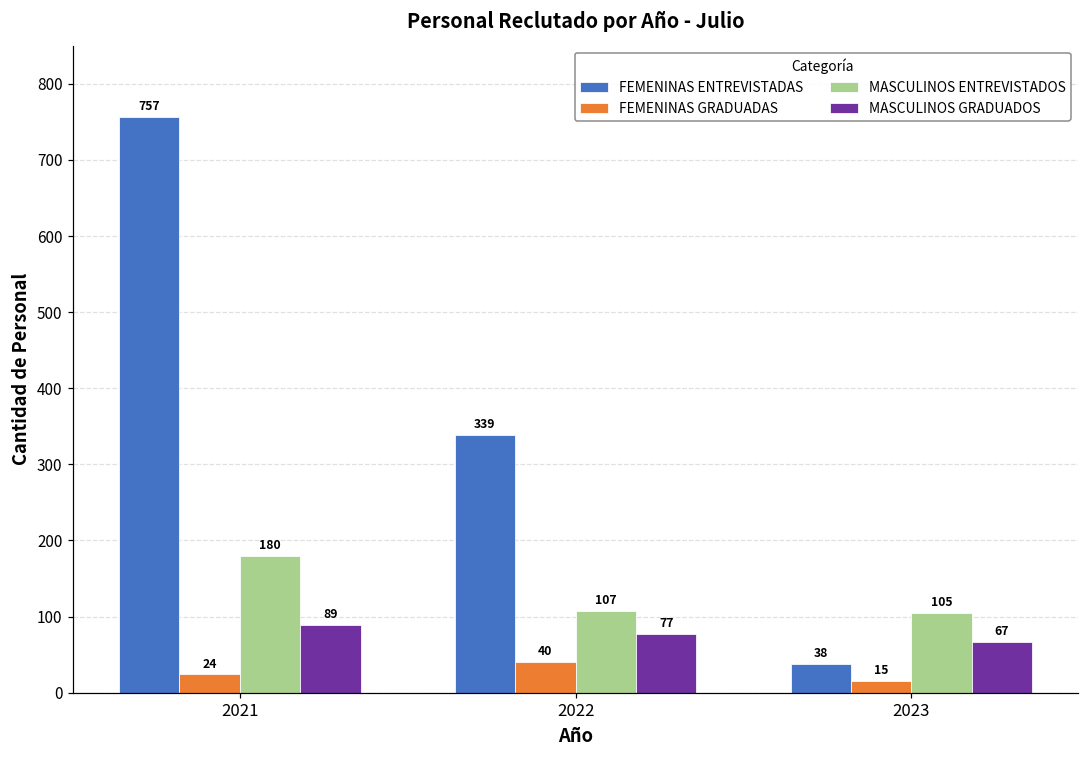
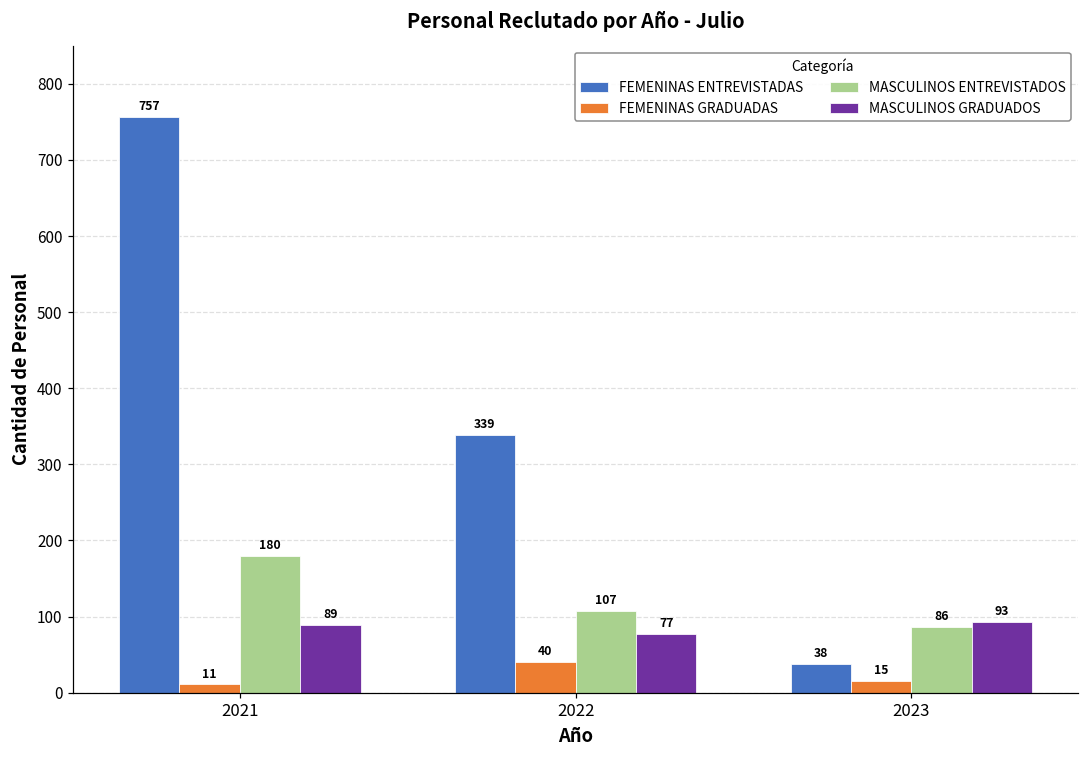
FEMENINAS GRADUADAS, 2021: 24 -> 11
MASCULINOS ENTREVISTADOS, 2023: 105 -> 86
MASCULINOS GRADUADOS, 2023: 67 -> 93
